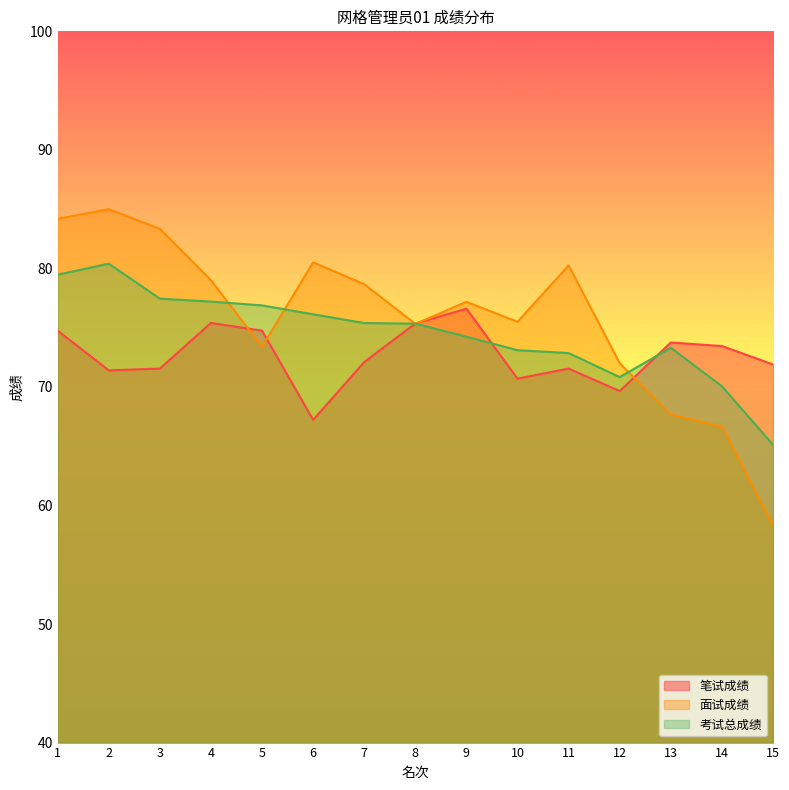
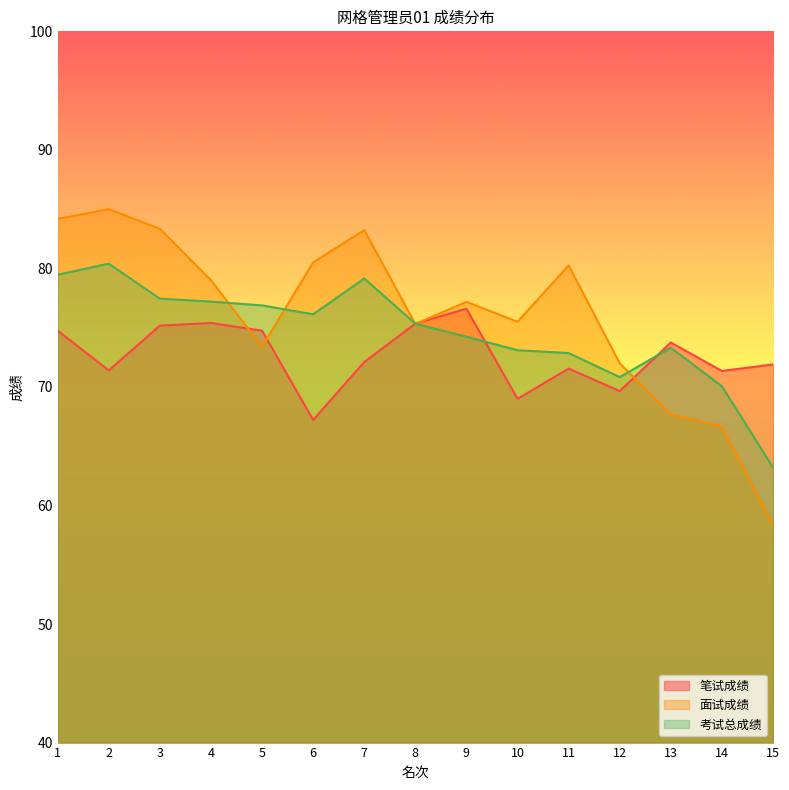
笔试成绩, 3: 71.6 -> 75.2
面试成绩, 7: 78.7 -> 83.2
考试总成绩, 7: 75.4 -> 79.2
笔试成绩, 10: 70.7 -> 69.0
笔试成绩, 14: 73.5 -> 71.4
考试总成绩, 15: 65.1 -> 63.2
